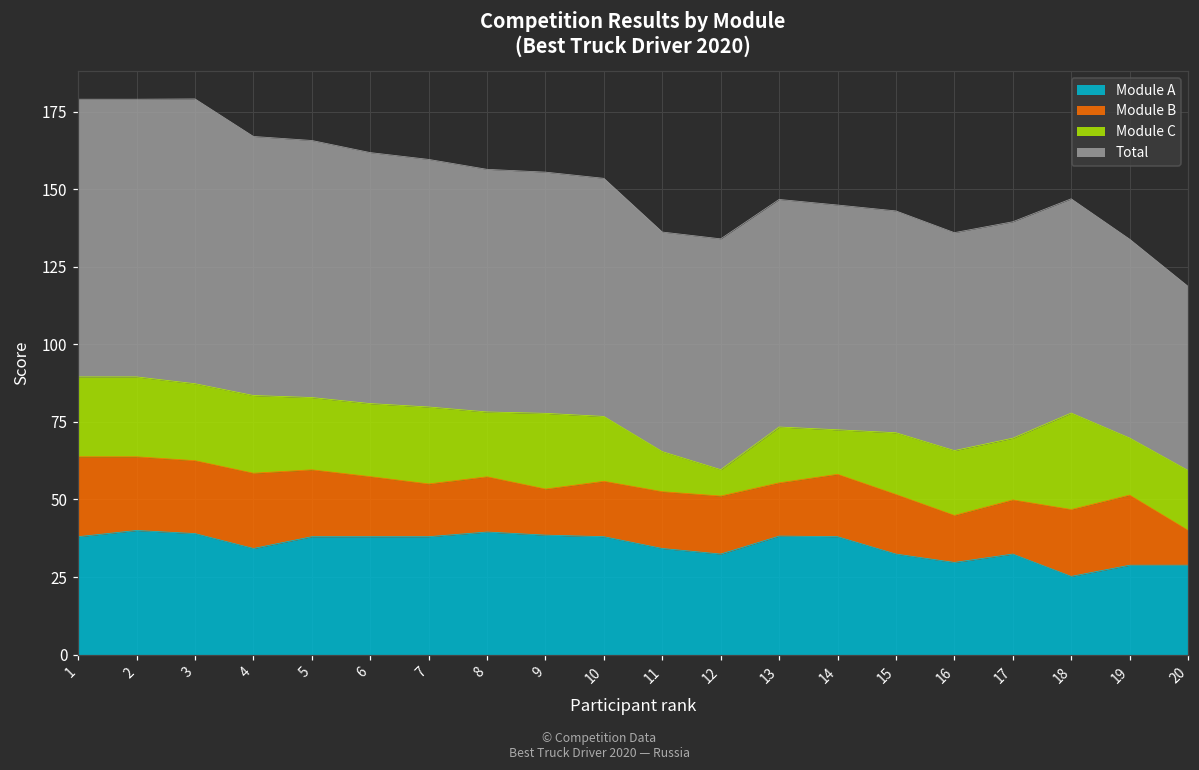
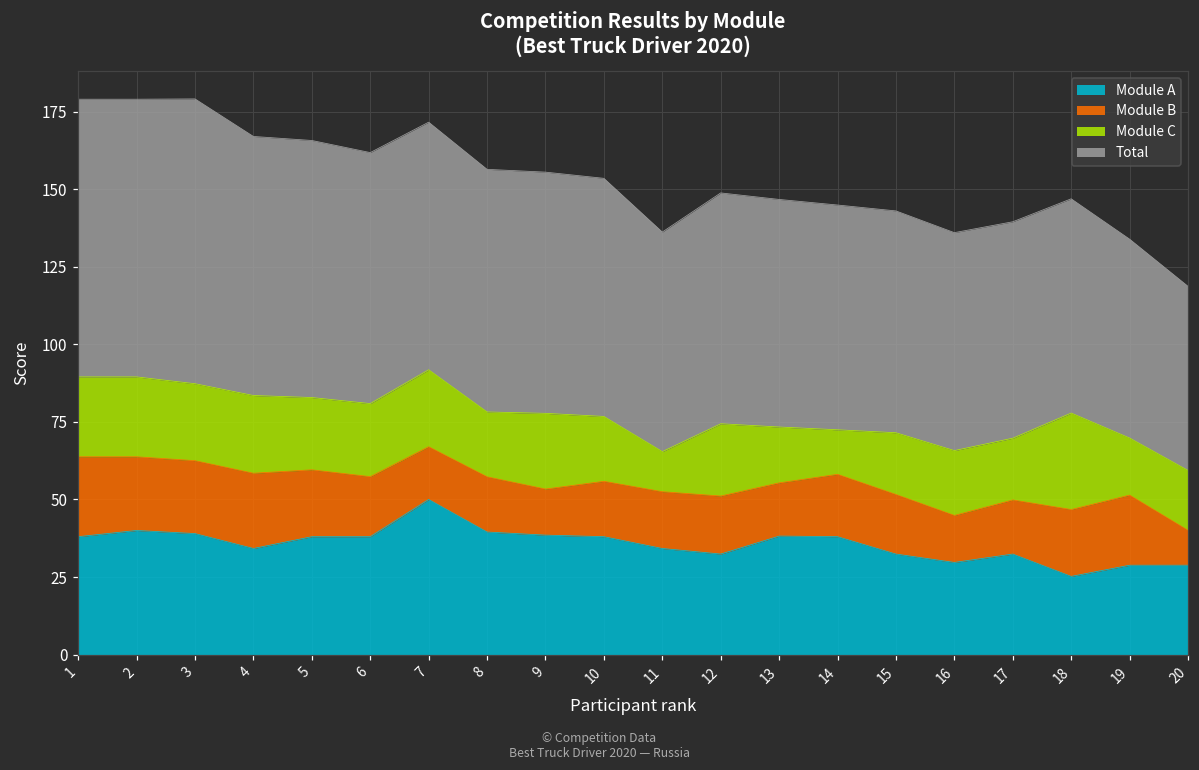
Module A, 7: 38 -> 50
Module C, 12: 9 -> 23
